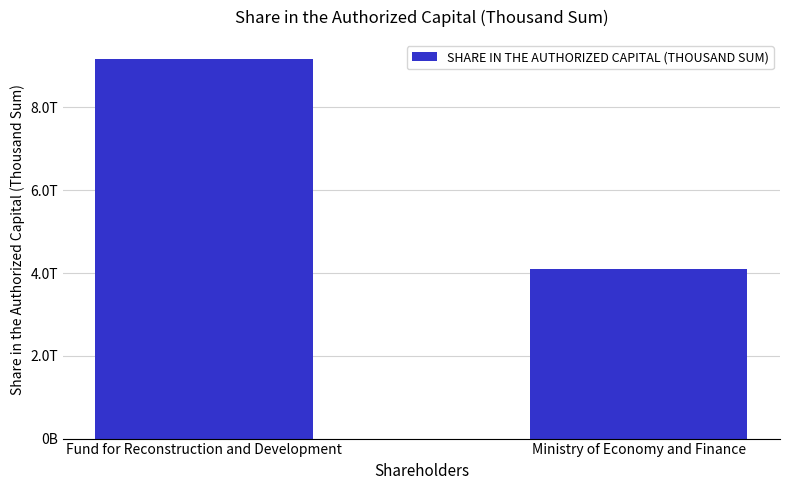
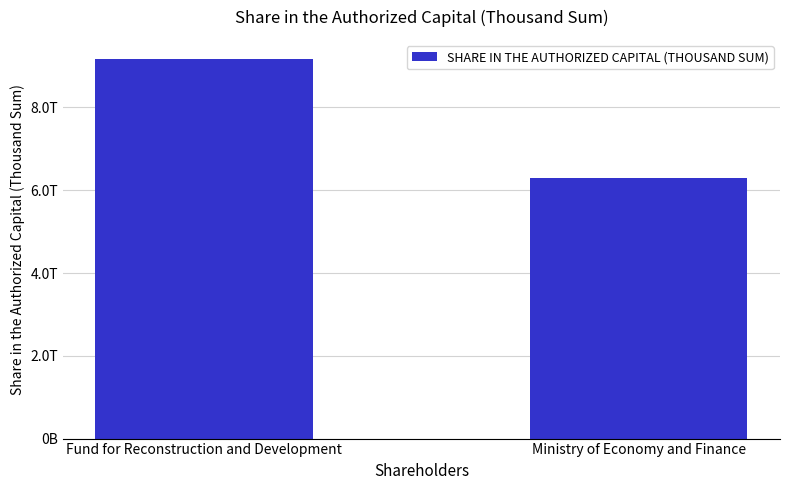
Ministry of Economy and Finance: 4.1T -> 6.3T
